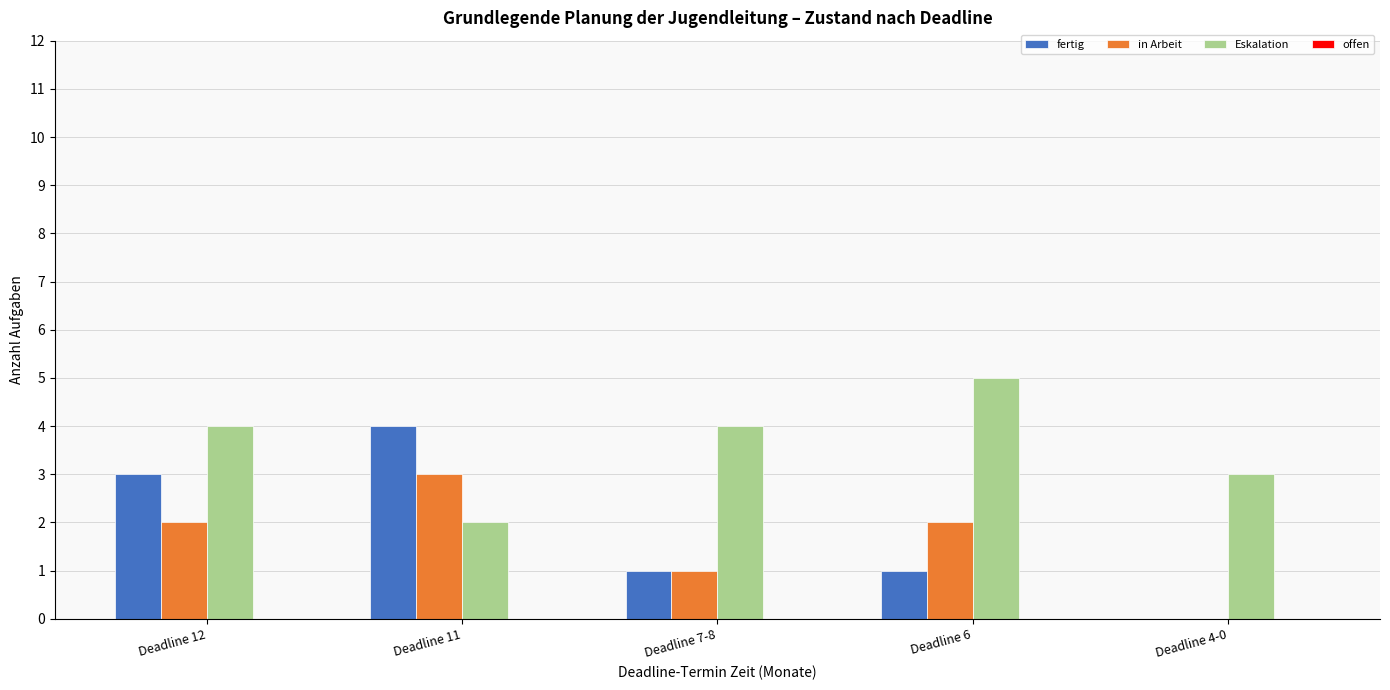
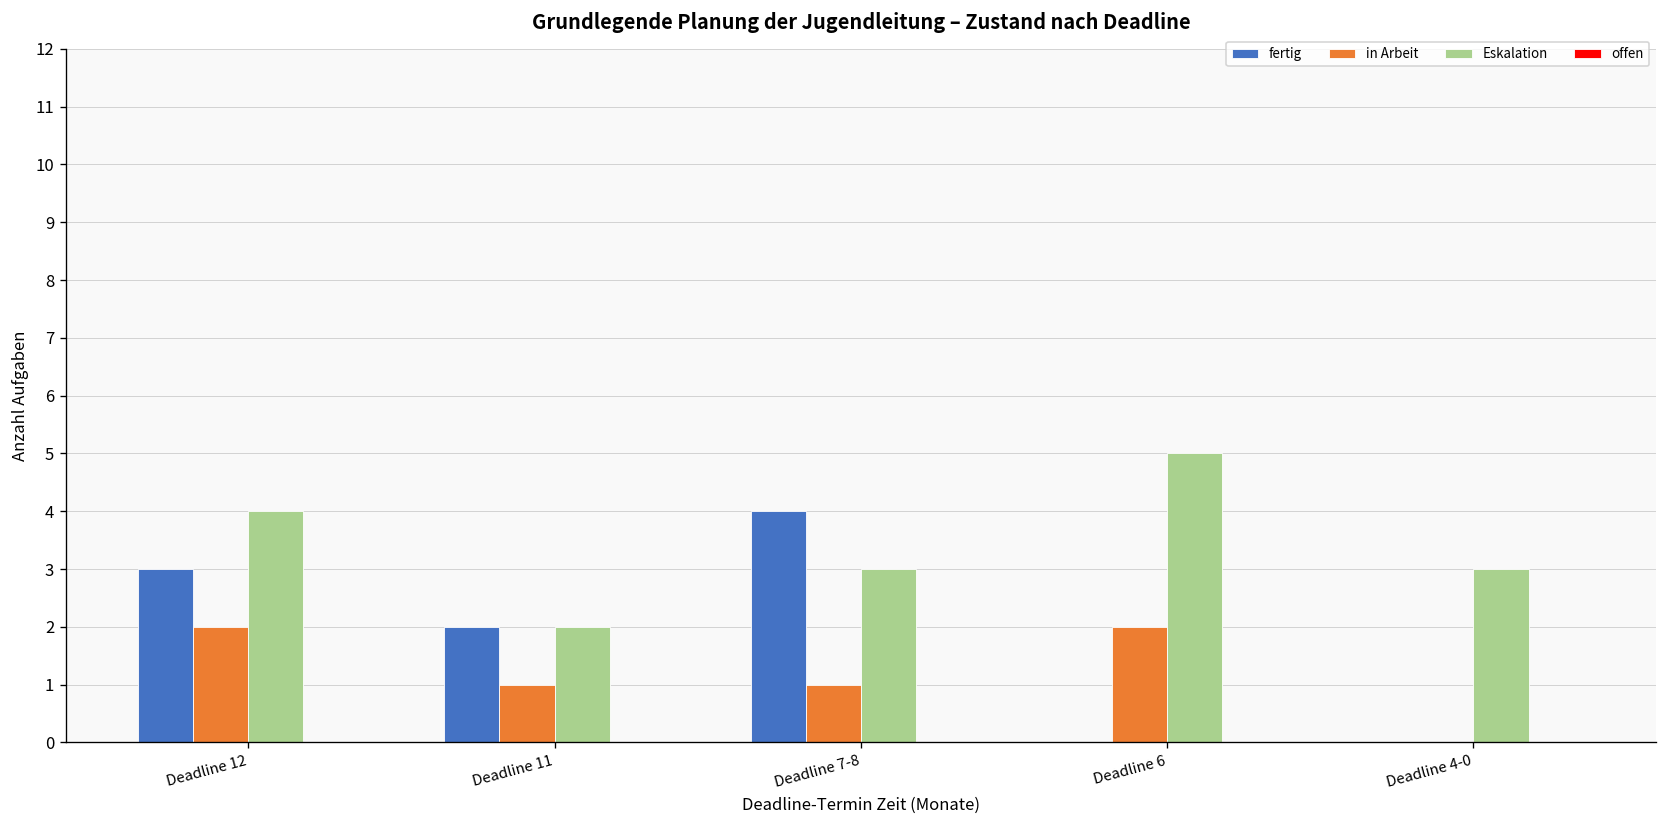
fertig, Deadline 11: 4 -> 2
in Arbeit, Deadline 11: 3 -> 1
fertig, Deadline 7-8: 1 -> 4
Eskalation, Deadline 7-8: 4 -> 3
fertig, Deadline 6: 1 -> 0
